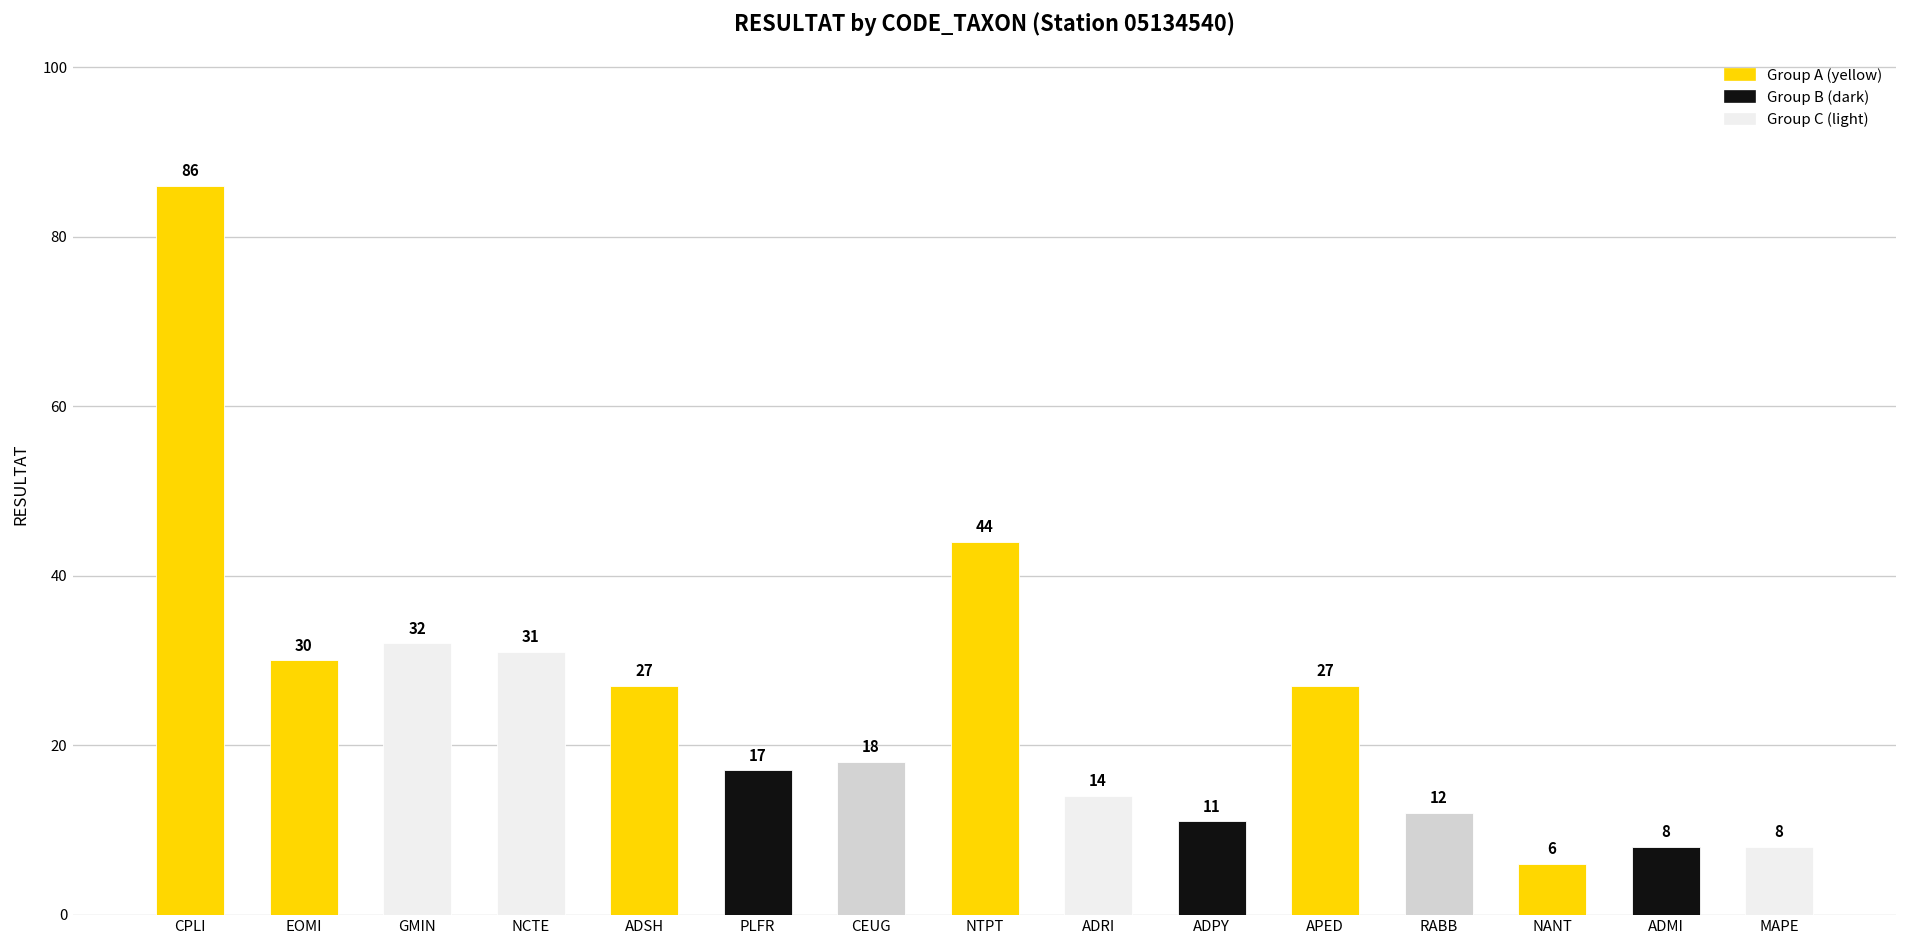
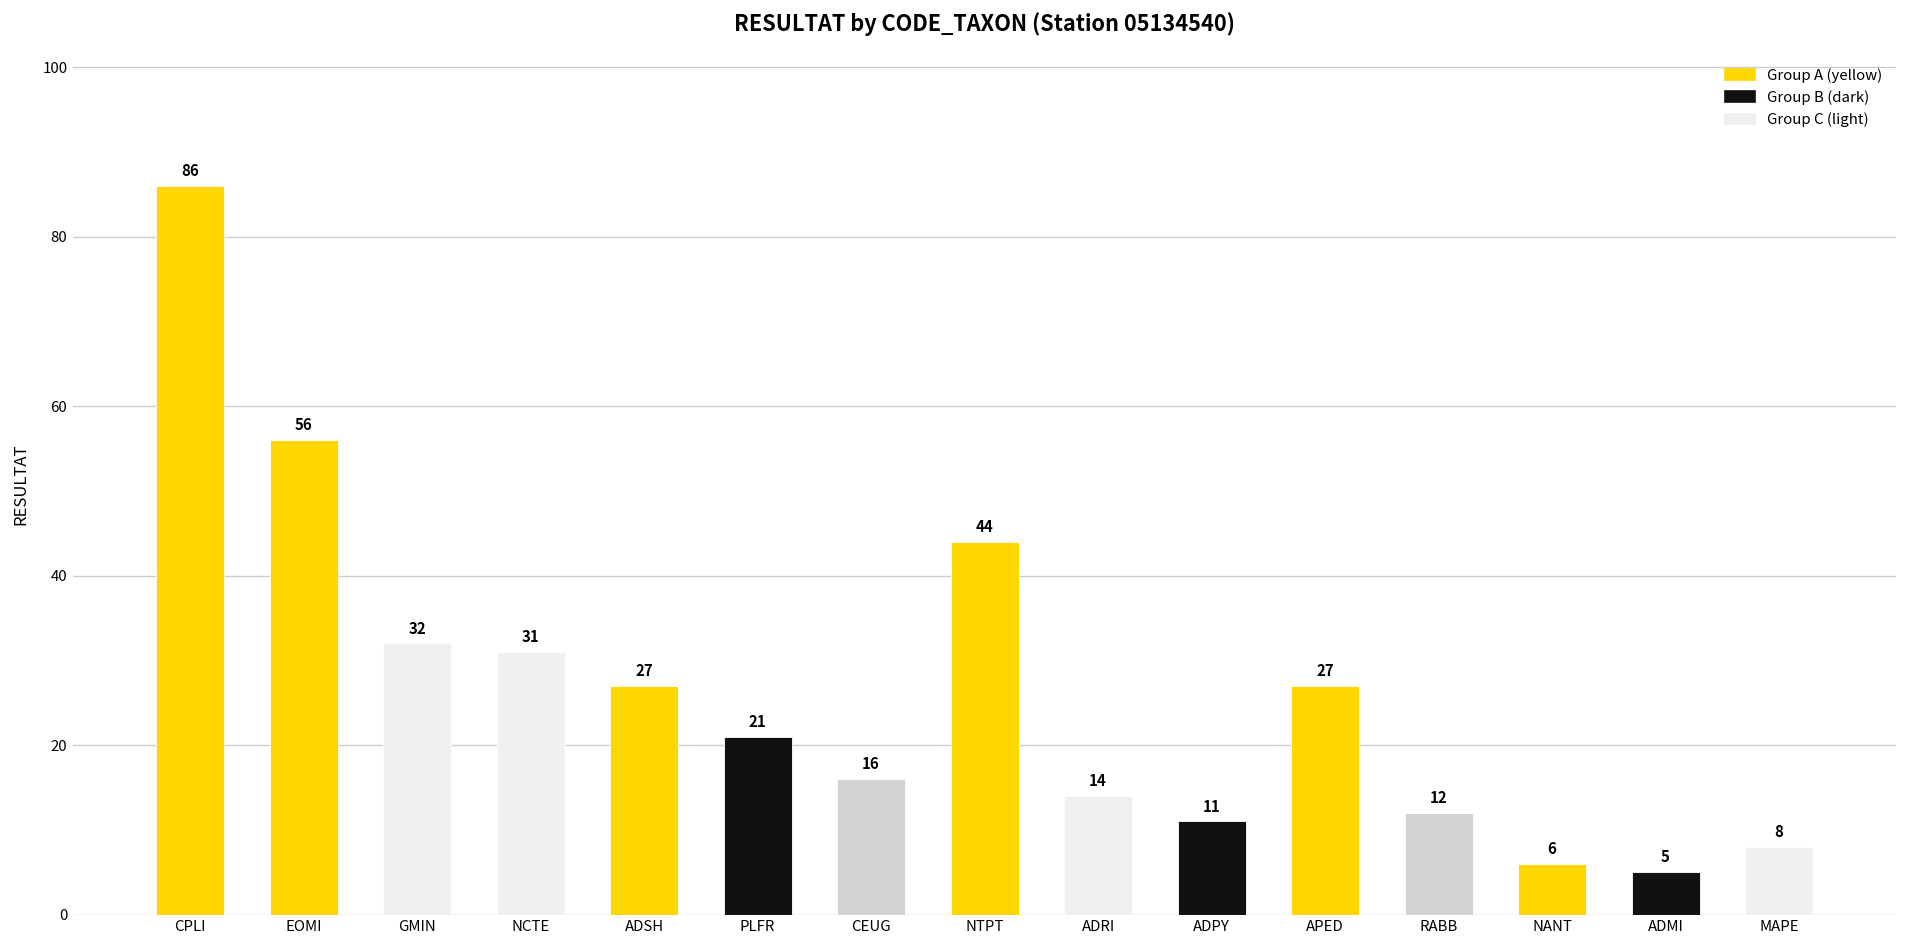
EOMI: 30 -> 56
PLFR: 17 -> 21
CEUG: 18 -> 16
ADMI: 8 -> 5
